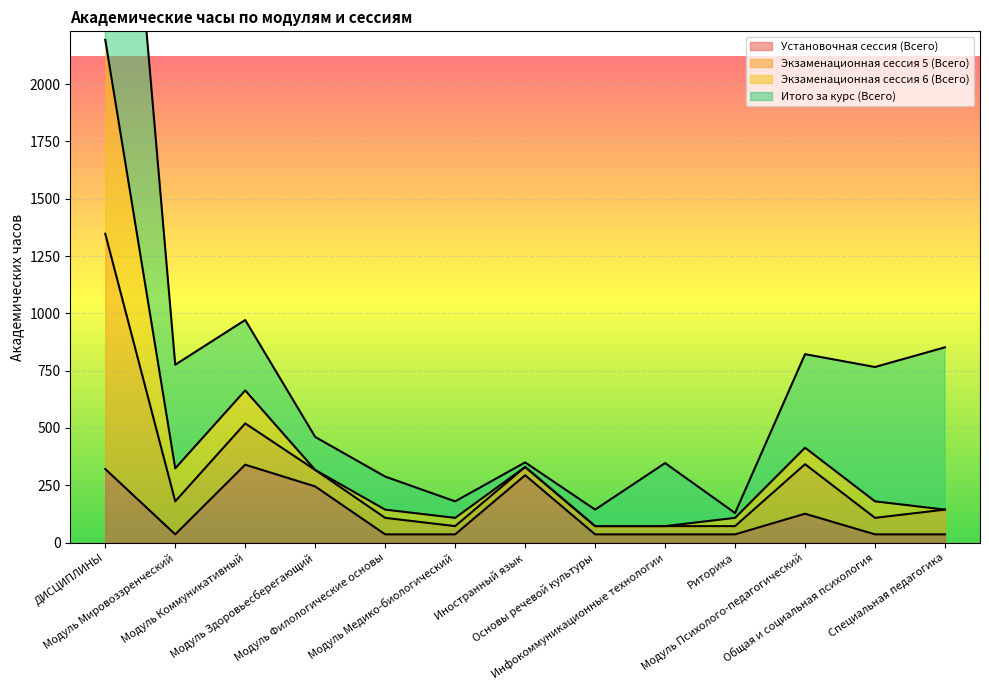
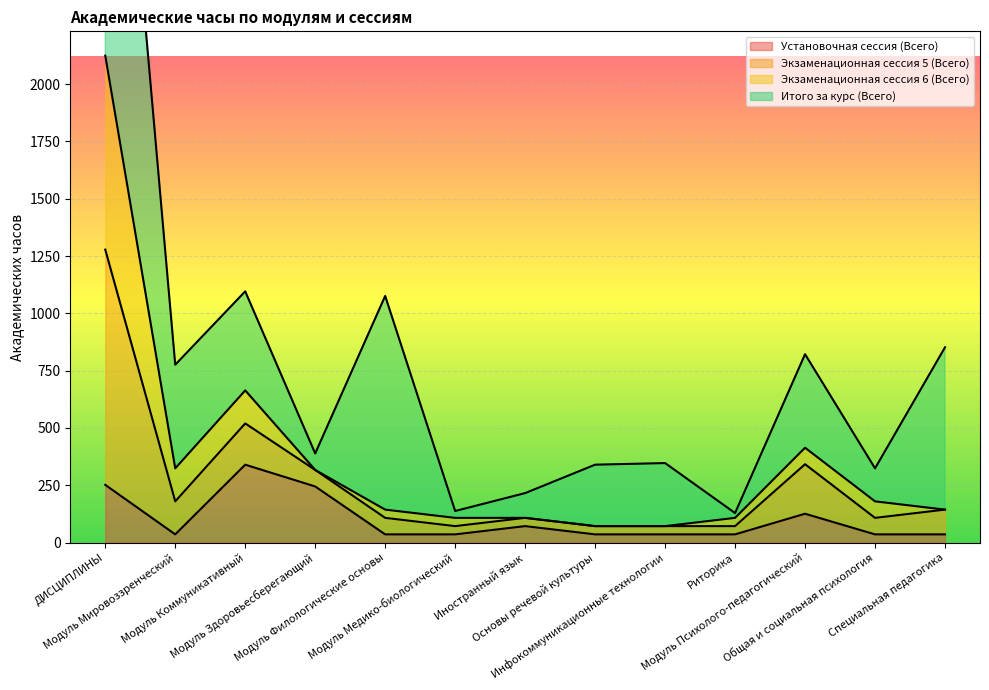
Установочная сессия (Всего), ДИСЦИПЛИНЫ: 320 -> 250
Итого за курс (Всего), Модуль Коммуникативный: 310 -> 430
Итого за курс (Всего), Модуль Здоровьесберегающий: 140 -> 70
Итого за курс (Всего), Модуль Филологические основы: 140 -> 930
Итого за курс (Всего), Модуль Медико-биологический: 70 -> 30
Установочная сессия (Всего), Иностранный язык: 290 -> 70
Итого за курс (Всего), Иностранный язык: 20 -> 110
Итого за курс (Всего), Основы речевой культуры: 70 -> 270
Итого за курс (Всего), Общая и социальная психология: 590 -> 140
